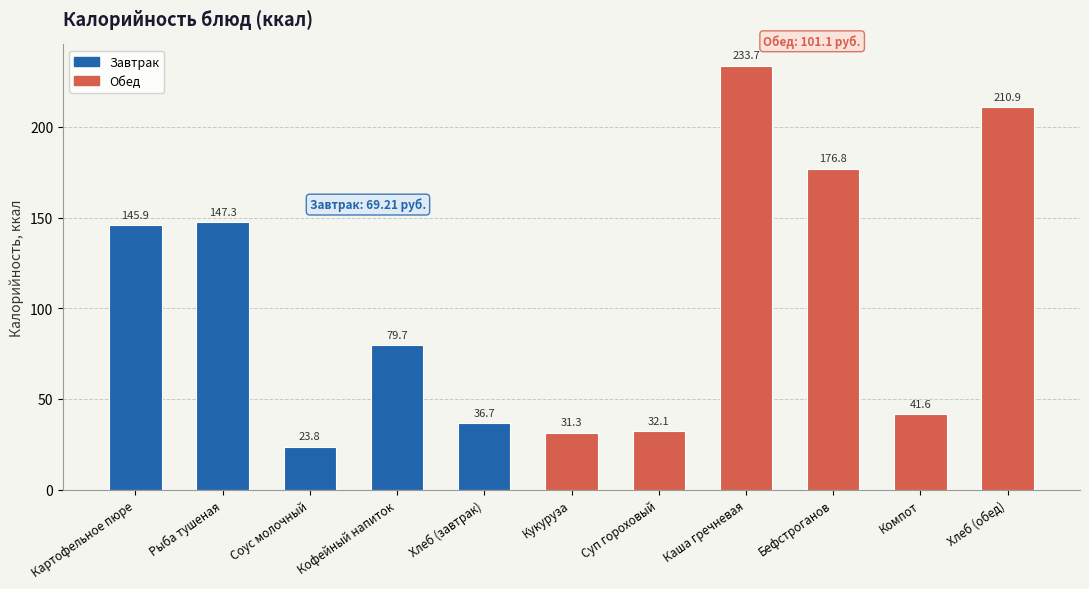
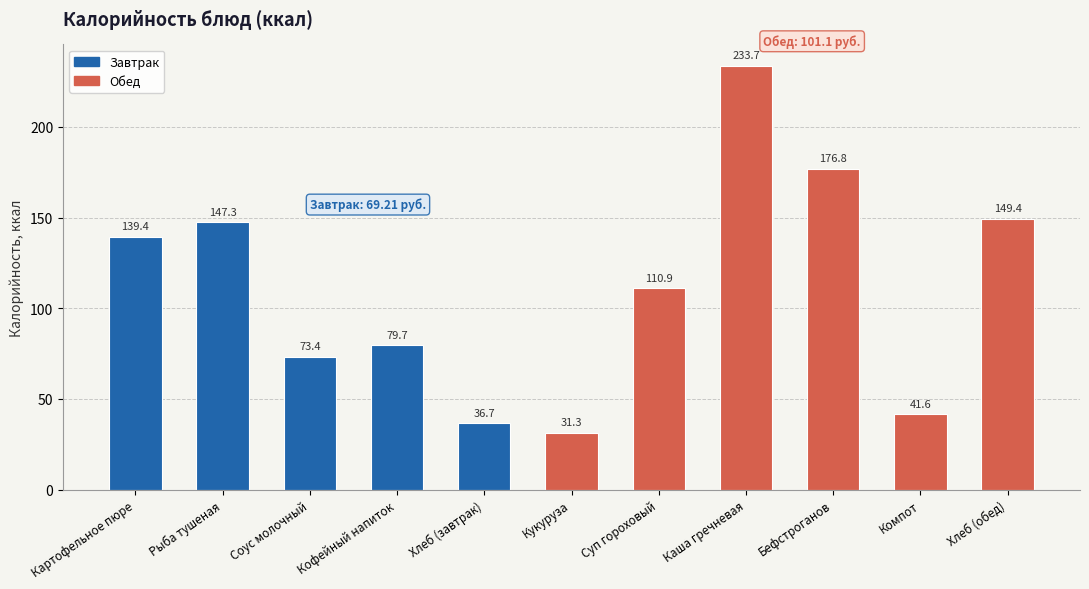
Картофельное пюре: 145.9 -> 139.4
Соус молочный: 23.8 -> 73.4
Суп гороховый: 32.1 -> 110.9
Хлеб (обед): 210.9 -> 149.4
